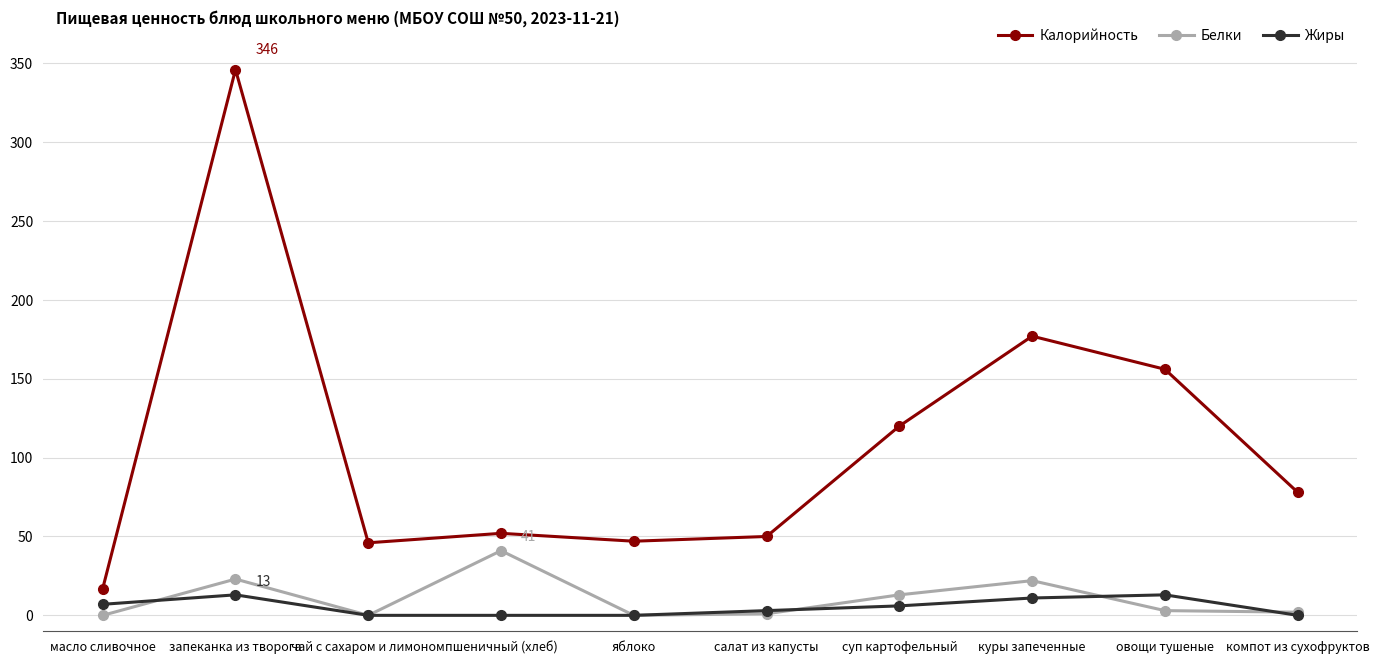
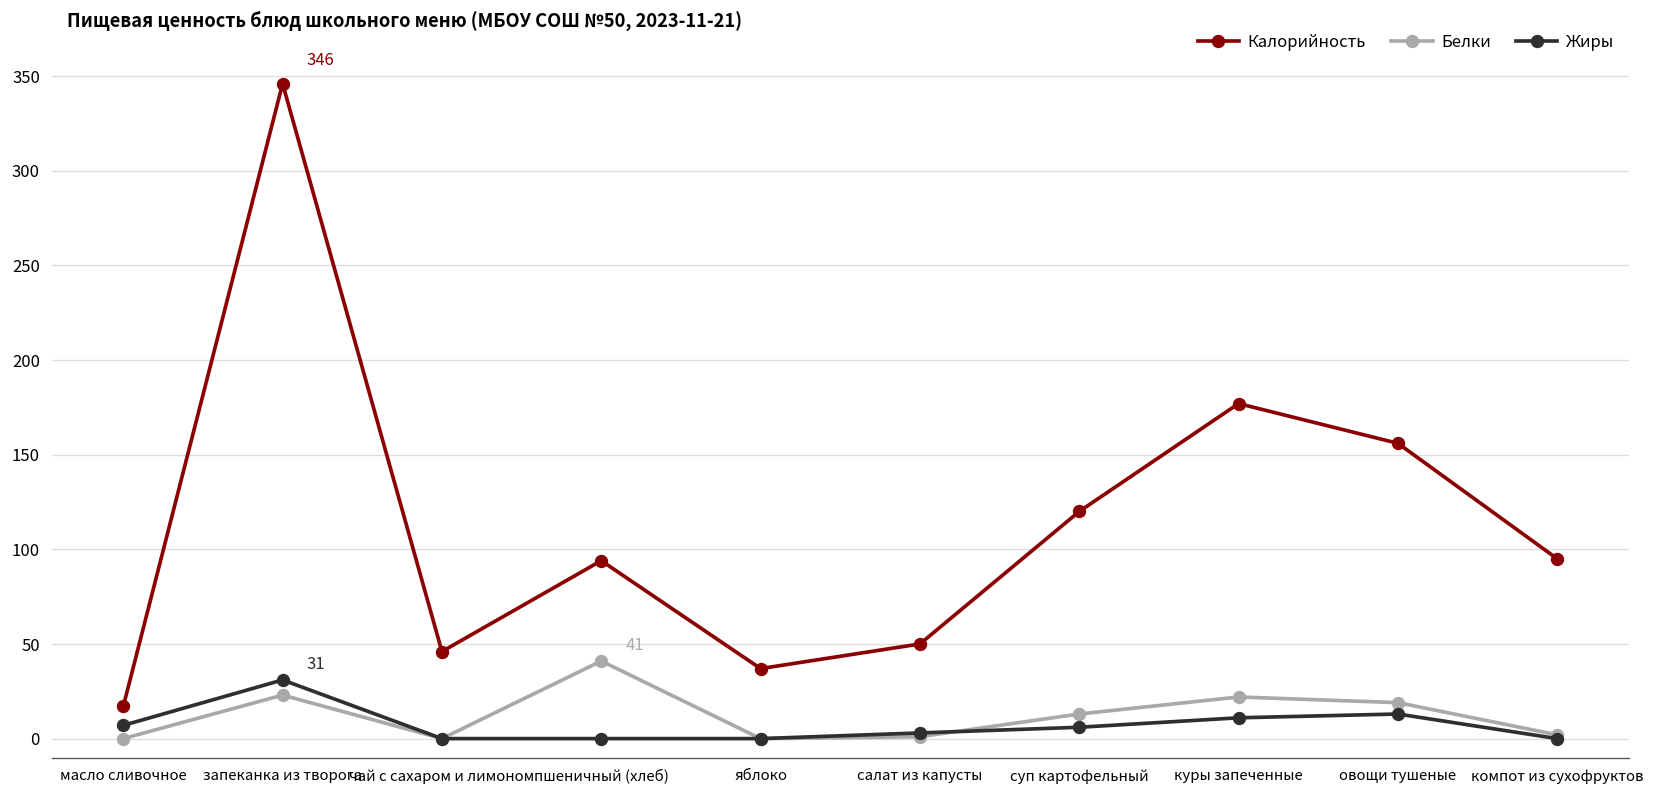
Жиры, запеканка из творога: 13 -> 31
Калорийность, пшеничный (хлеб): 52 -> 94
Калорийность, яблоко: 47 -> 37
Белки, овощи тушеные: 3 -> 19
Калорийность, компот из сухофруктов: 78 -> 95
